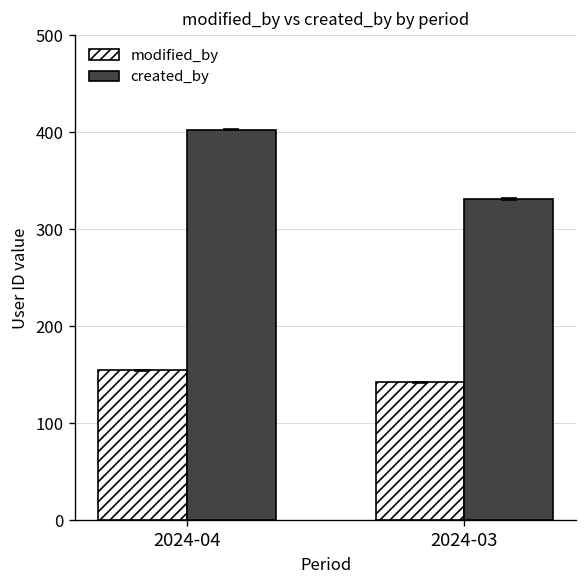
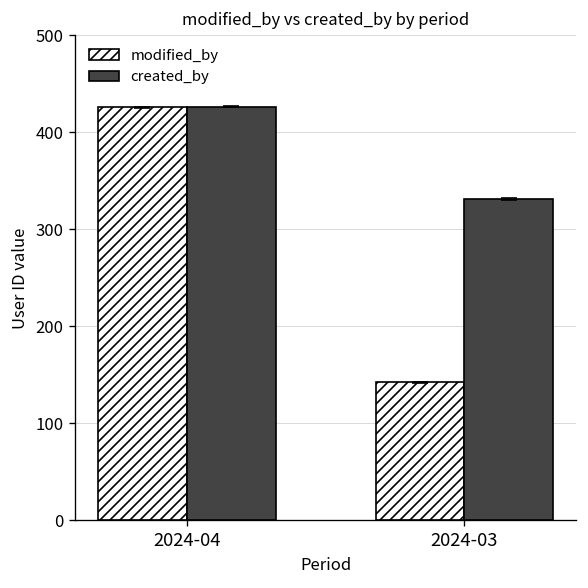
modified_by, 2024-04: 150 -> 430
created_by, 2024-04: 400 -> 430
